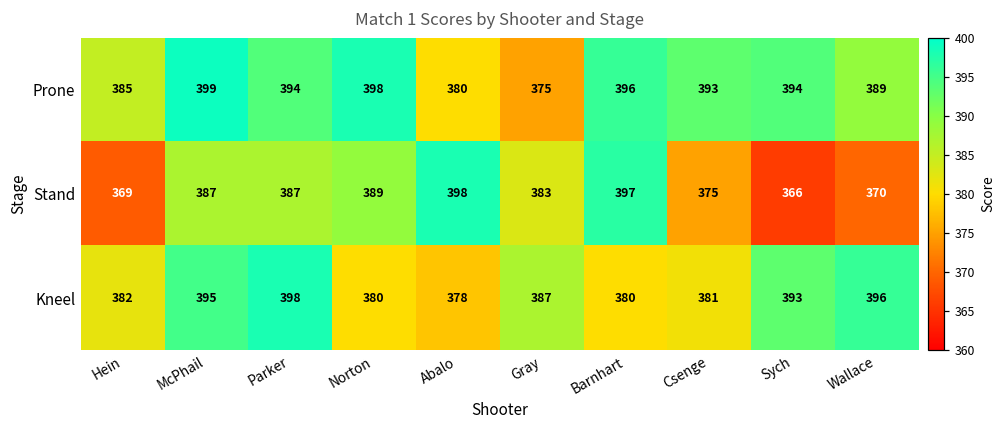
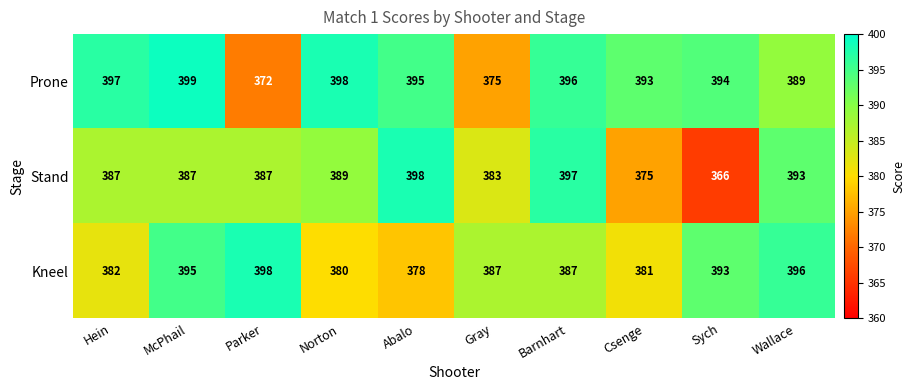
Prone, Hein: 385 -> 397
Prone, Parker: 394 -> 372
Prone, Abalo: 380 -> 395
Stand, Hein: 369 -> 387
Stand, Wallace: 370 -> 393
Kneel, Barnhart: 380 -> 387
